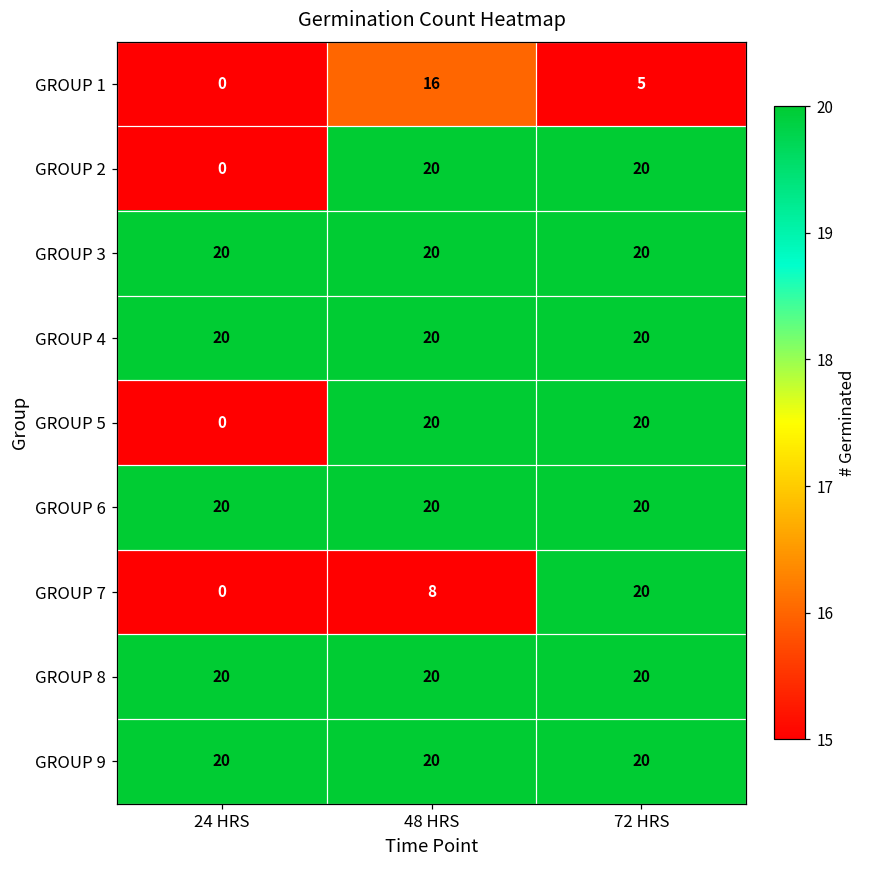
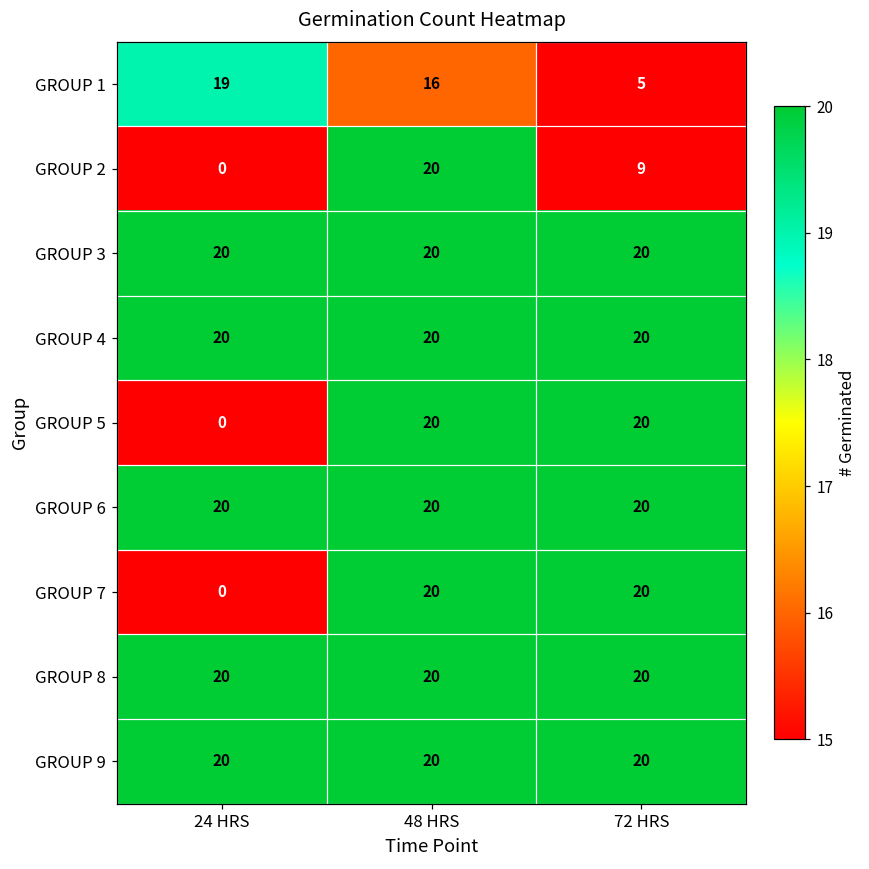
GROUP 1, 24 HRS: 0 -> 19
GROUP 2, 72 HRS: 20 -> 9
GROUP 7, 48 HRS: 8 -> 20
